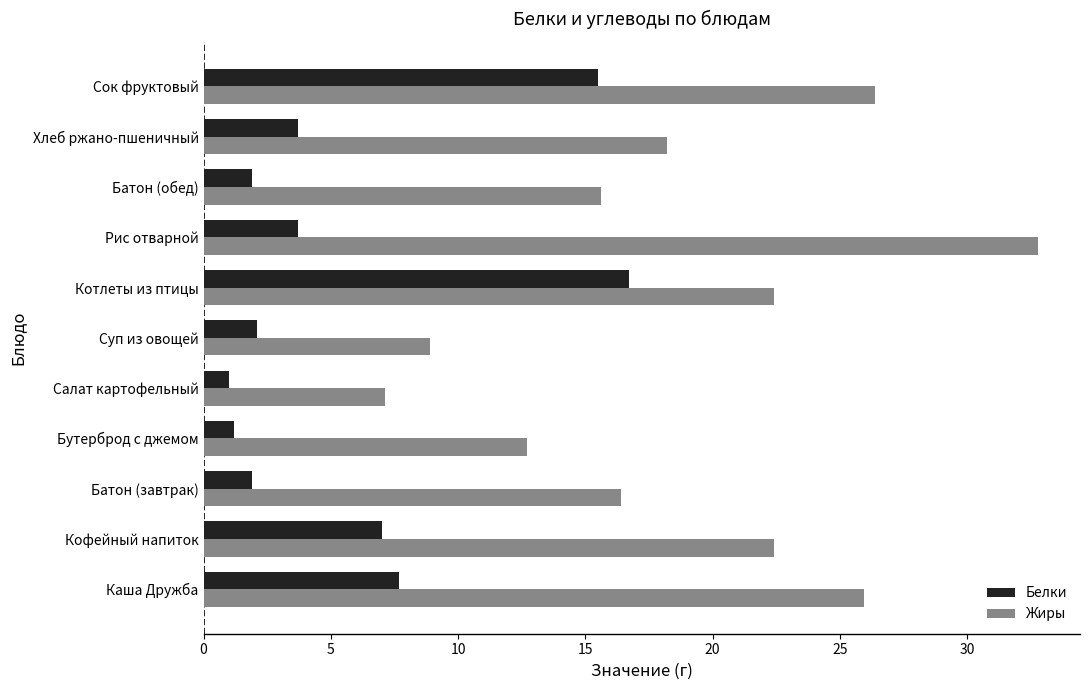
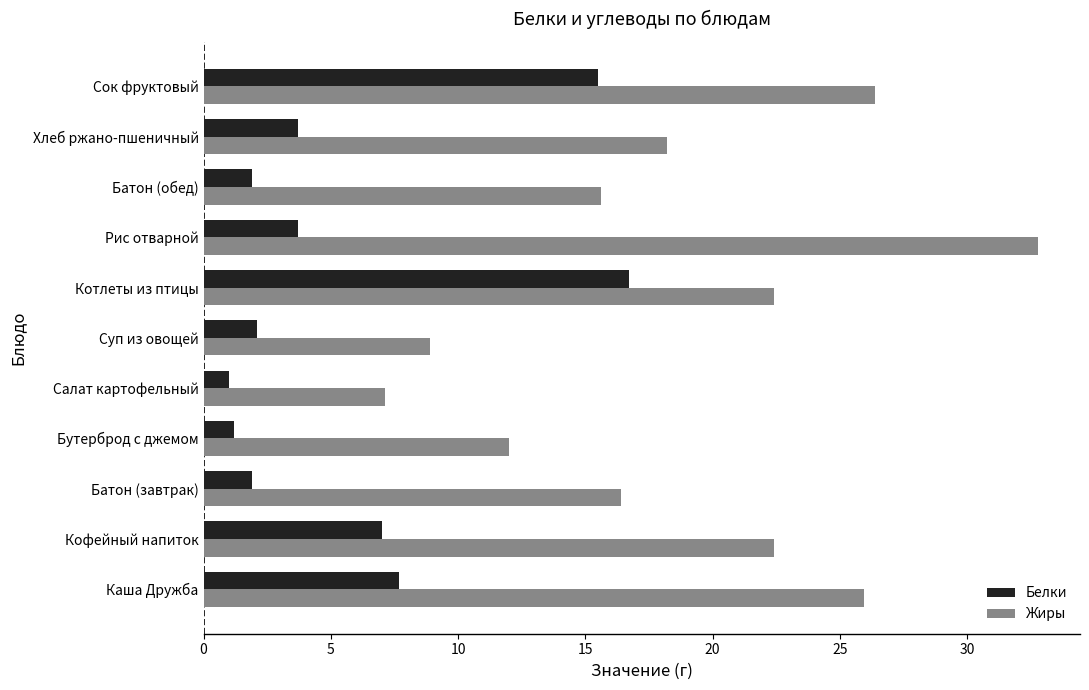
Жиры, Бутерброд с джемом: 12.7 -> 12.0
